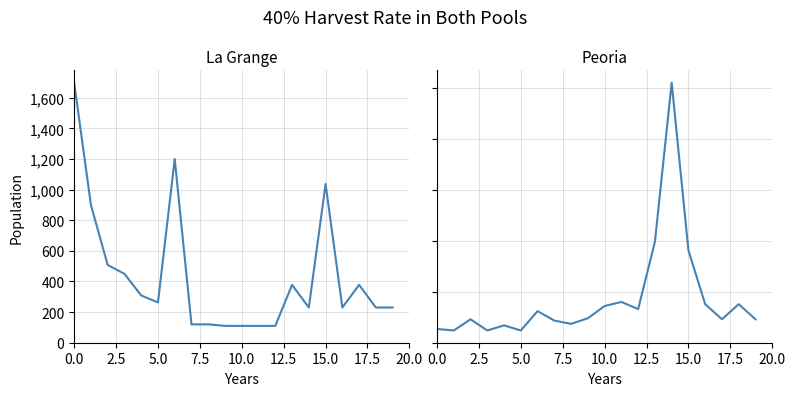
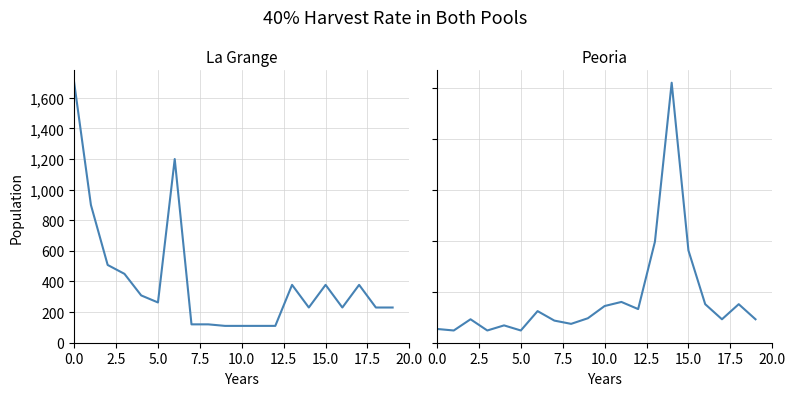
La Grange, 15.0: 1,040 -> 380
